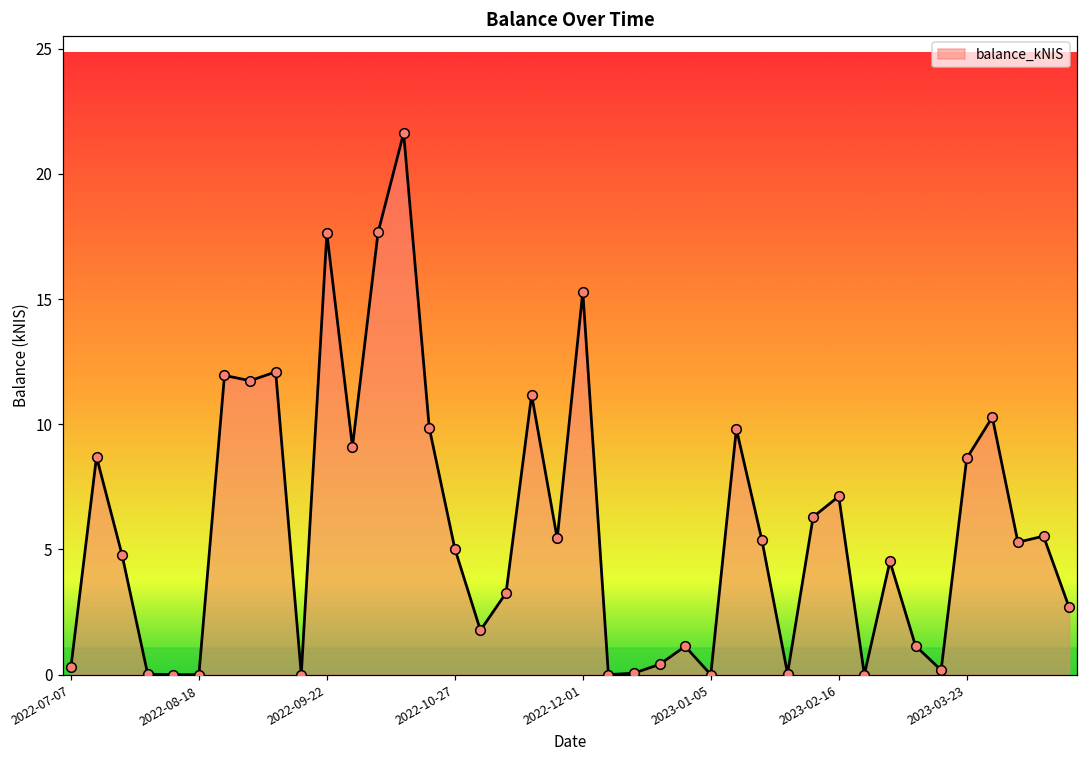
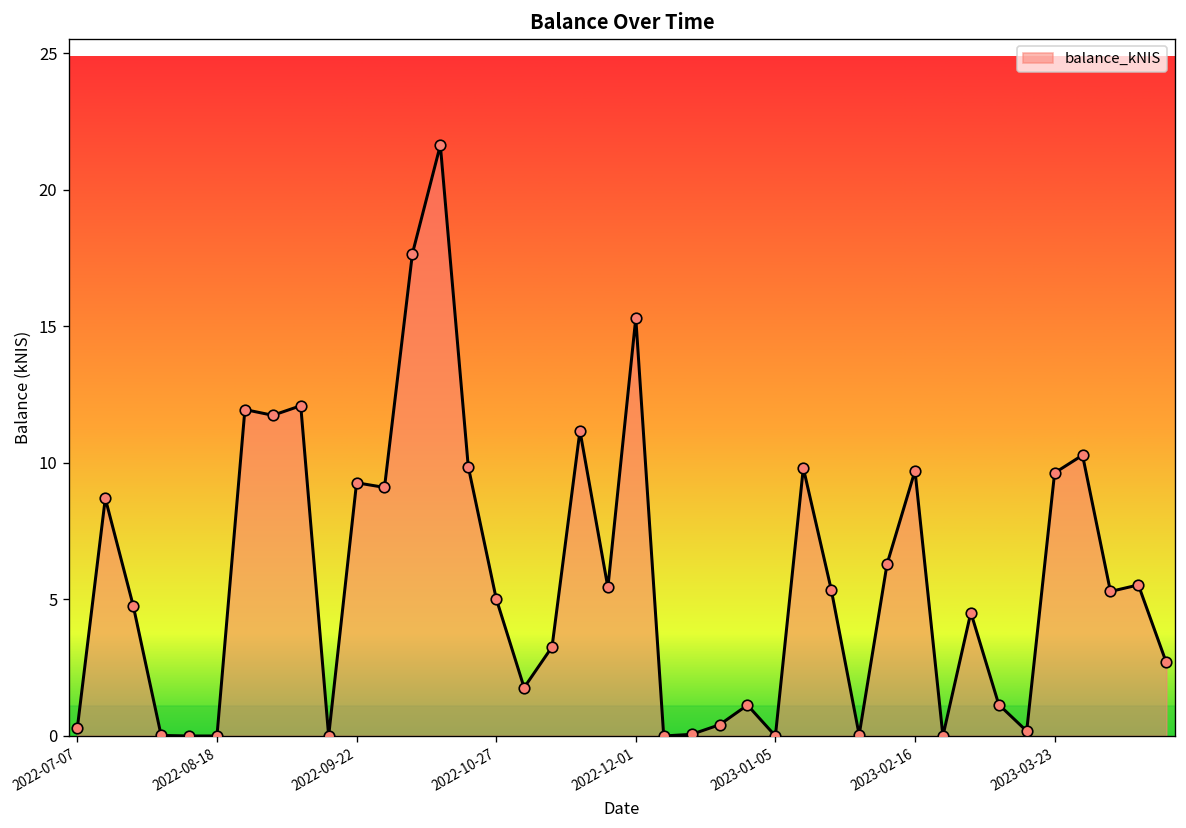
2022-09-22: 17.6 -> 9.3
2023-02-16: 7.1 -> 9.7
2023-03-23: 8.6 -> 9.6
